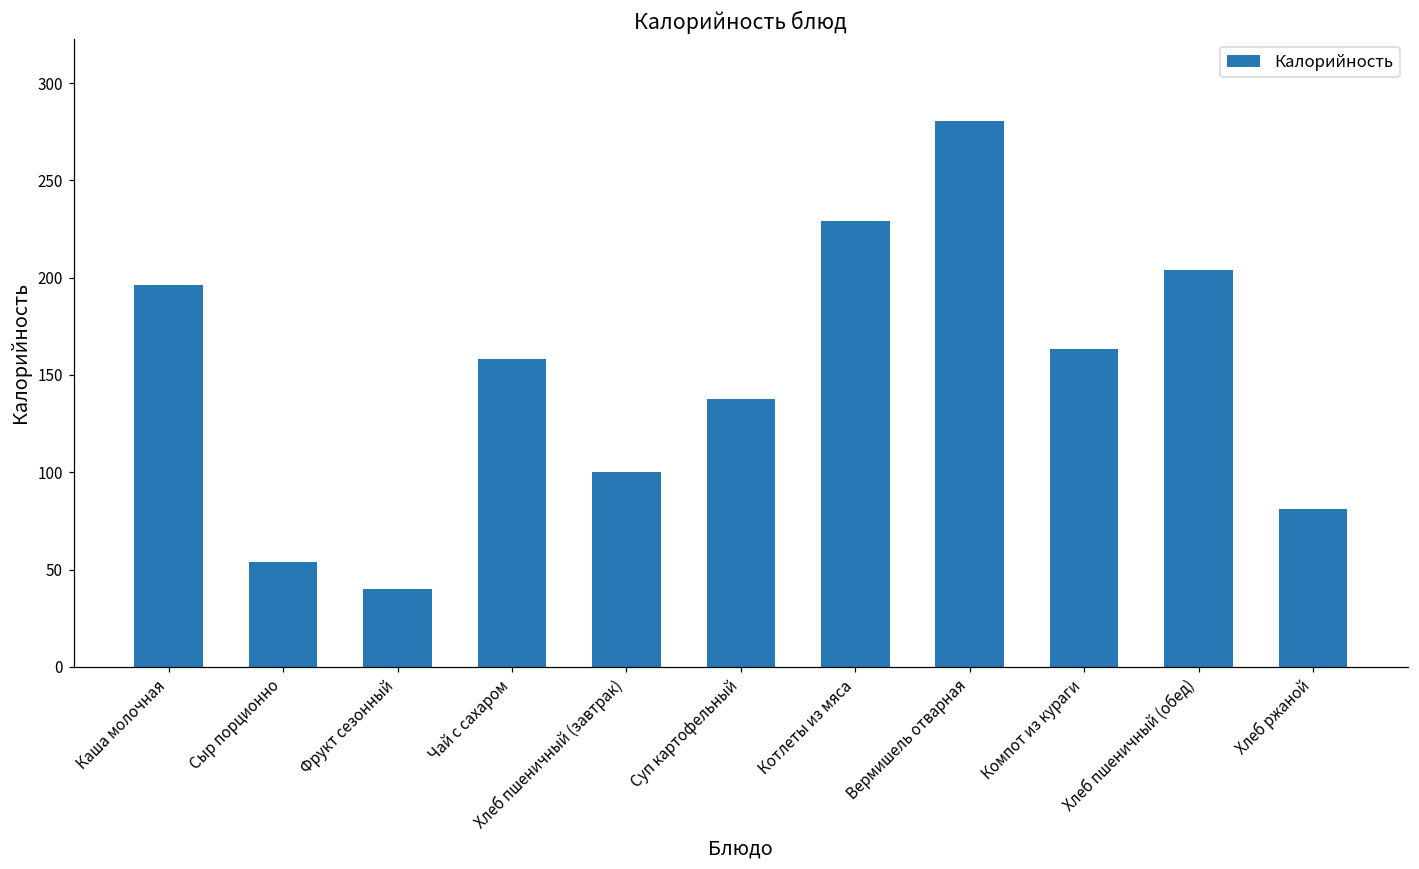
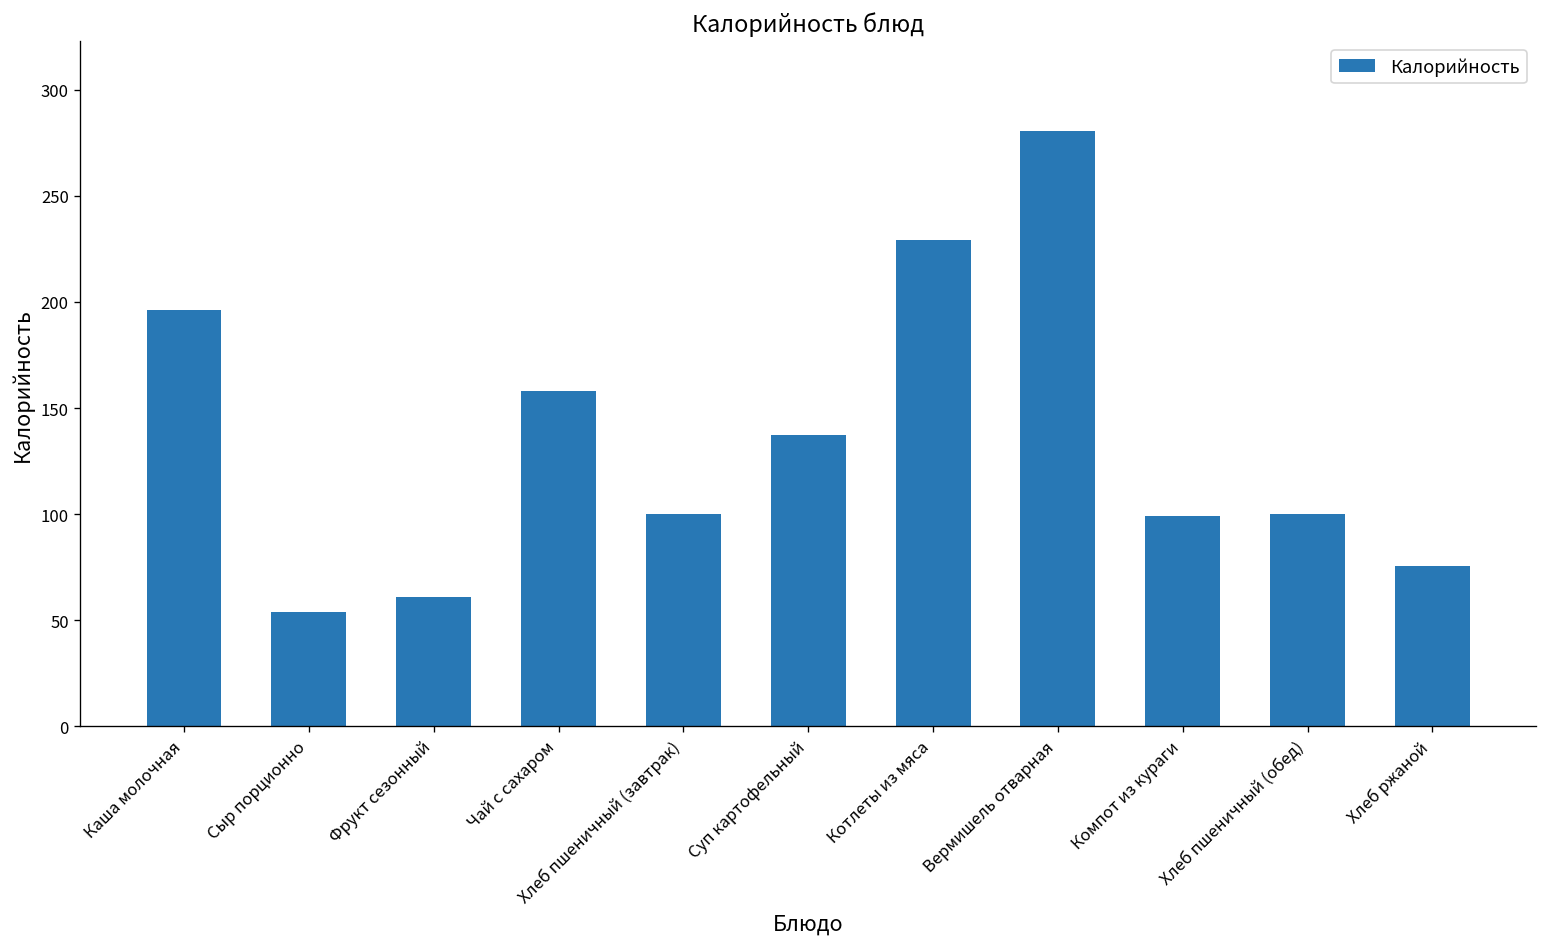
Фрукт сезонный: 40 -> 61
Компот из кураги: 163 -> 99
Хлеб пшеничный (обед): 204 -> 100
Хлеб ржаной: 81 -> 76
